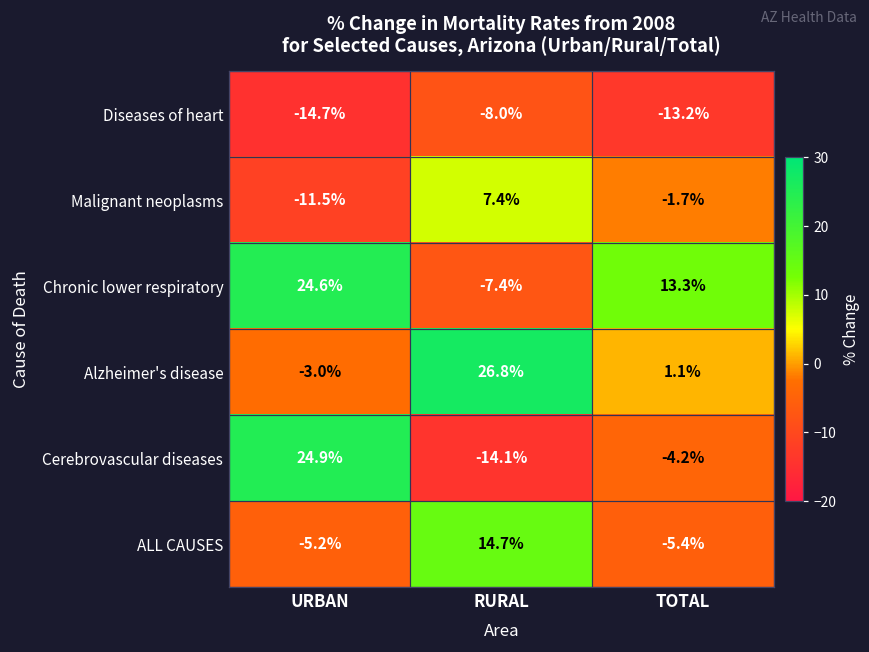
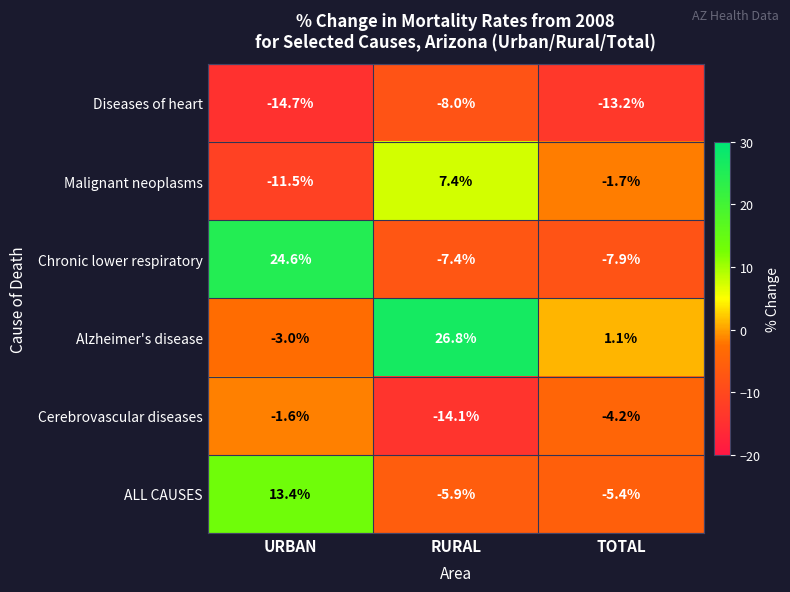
Chronic lower respiratory, TOTAL: 13.3% -> -7.9%
Cerebrovascular diseases, URBAN: 24.9% -> -1.6%
ALL CAUSES, URBAN: -5.2% -> 13.4%
ALL CAUSES, RURAL: 14.7% -> -5.9%
